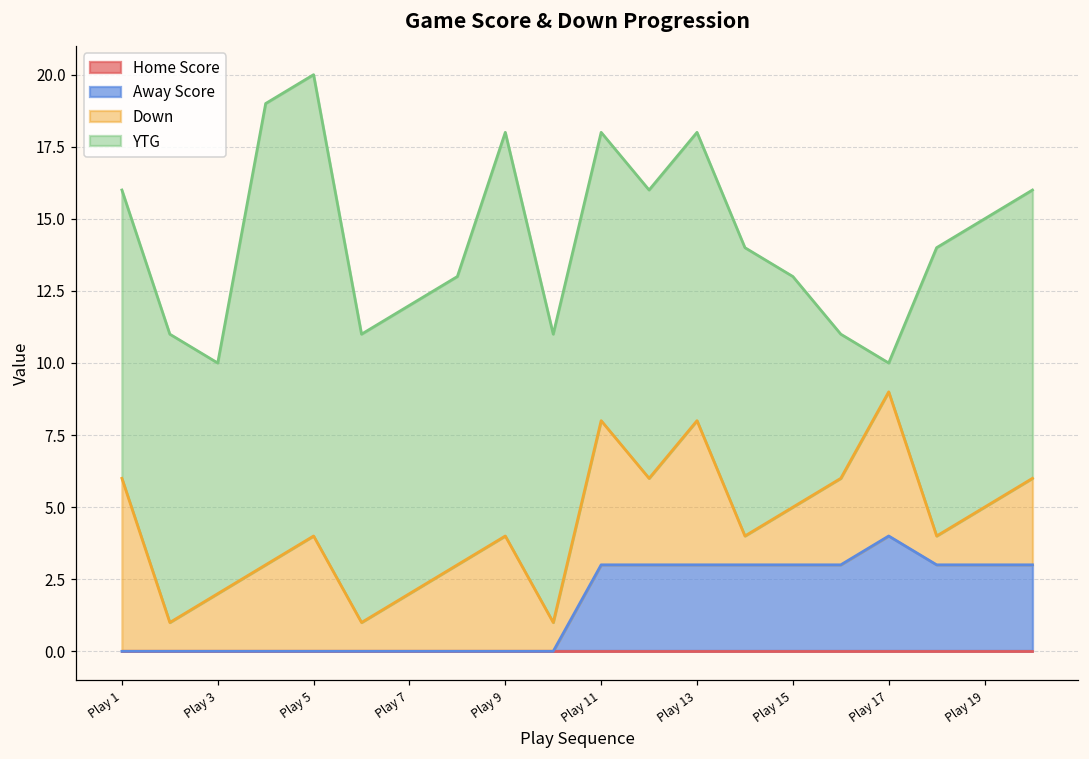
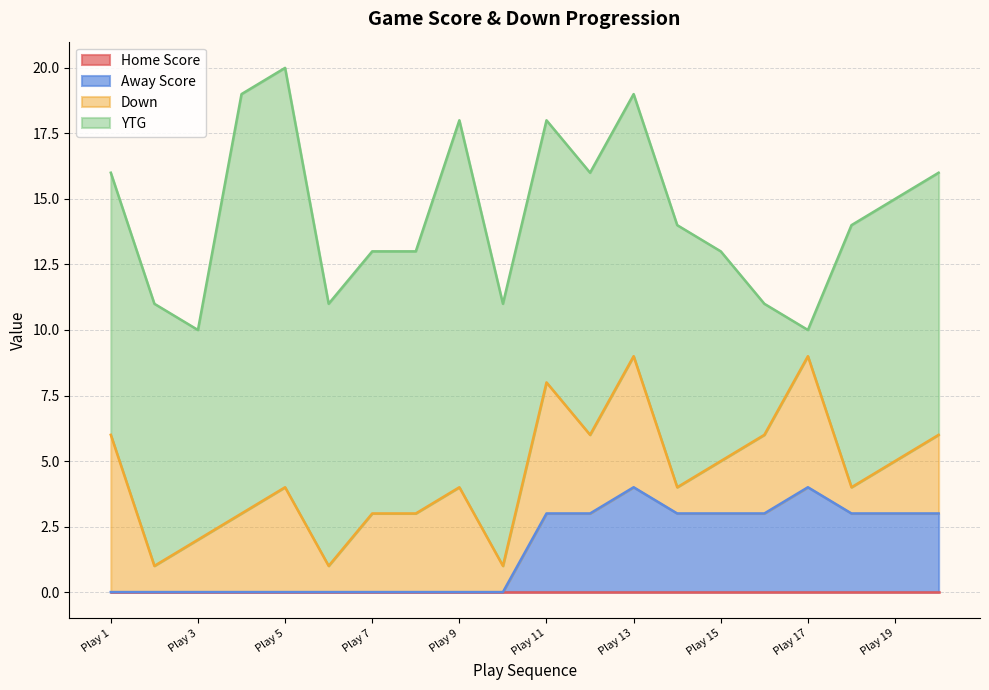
Down, Play 7: 2 -> 3
Away Score, Play 13: 3 -> 4
